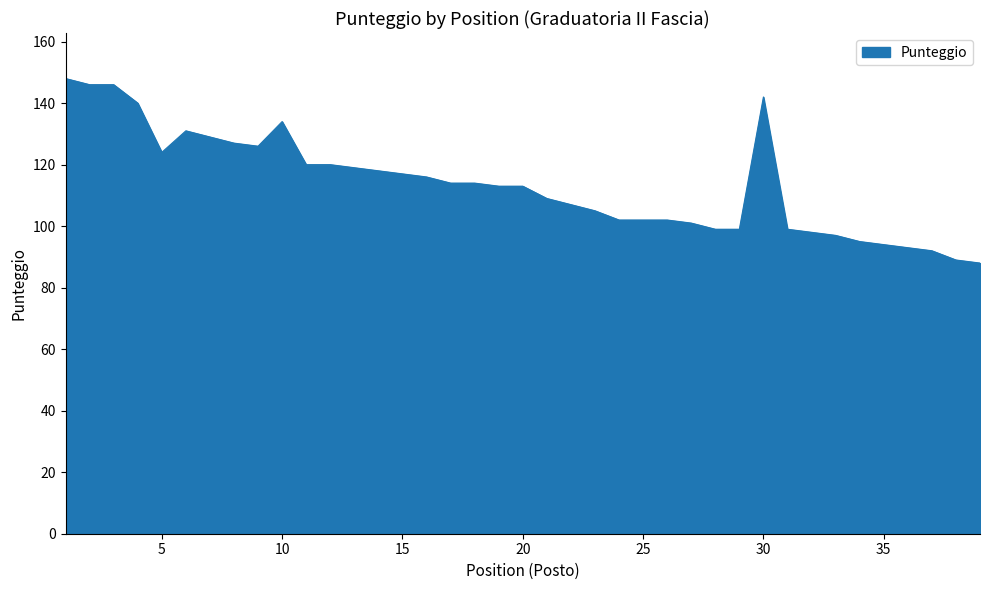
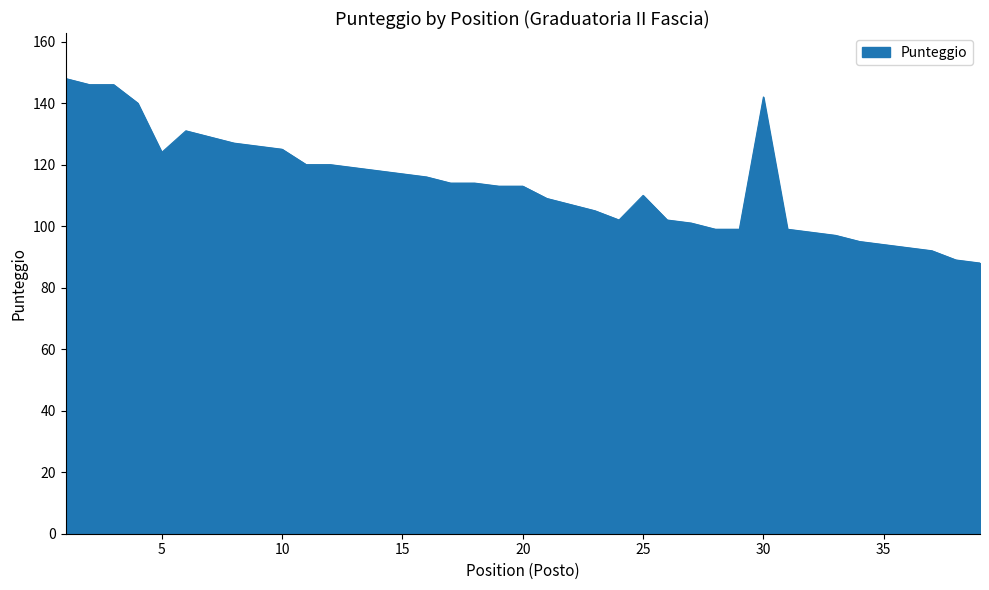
10: 134 -> 125
25: 102 -> 110
